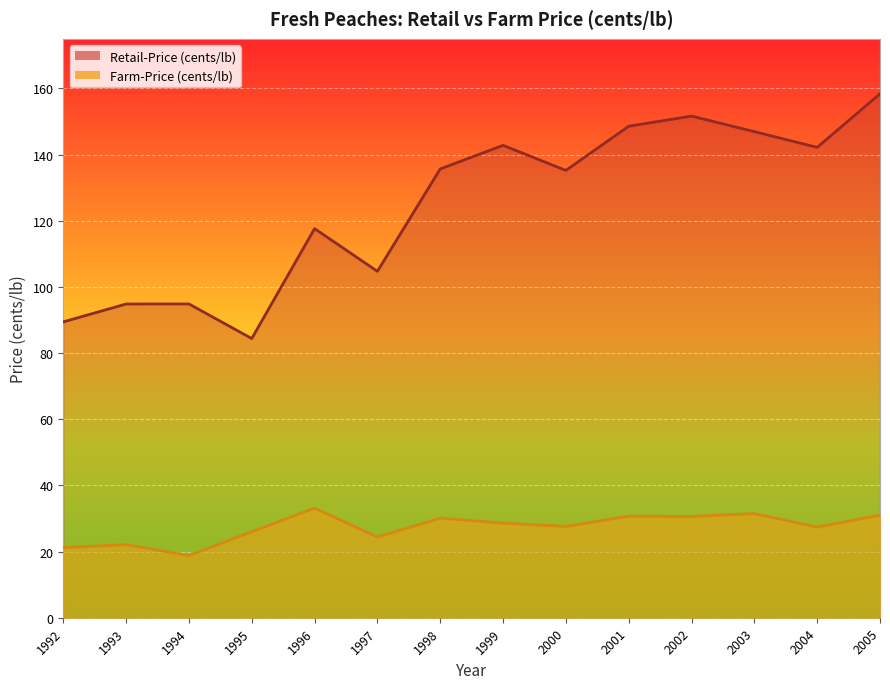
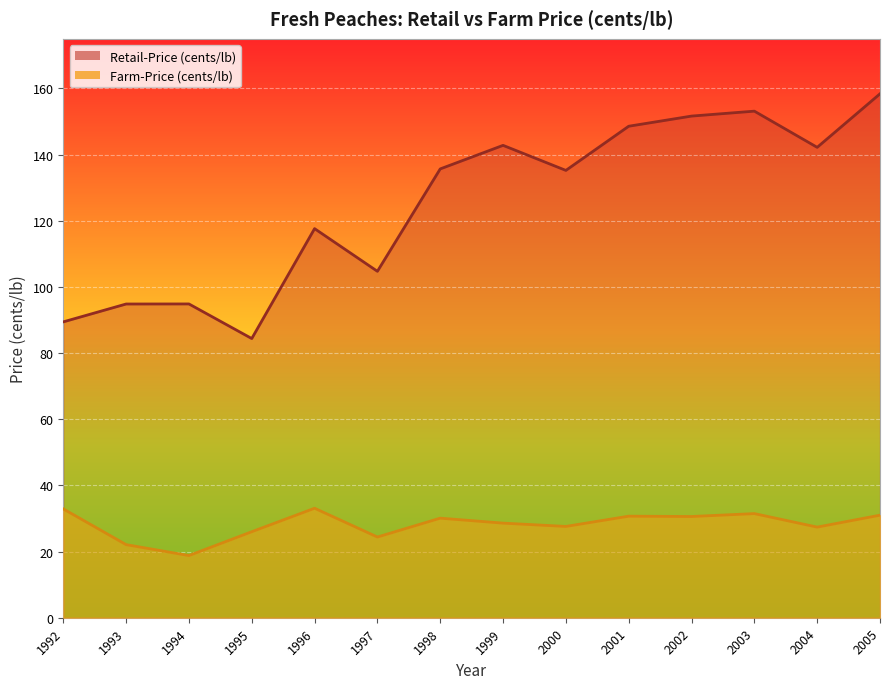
Farm-Price (cents/lb), 1992: 21 -> 33
Retail-Price (cents/lb), 2003: 147 -> 153
